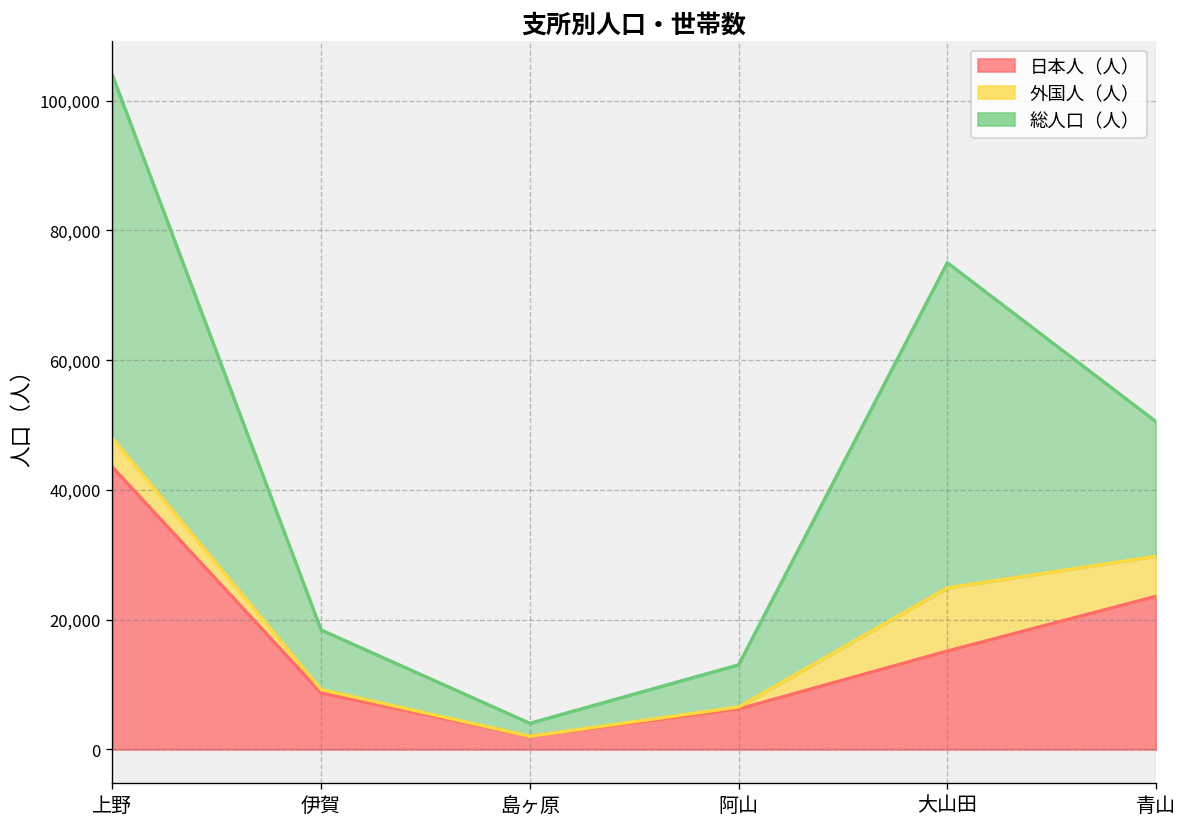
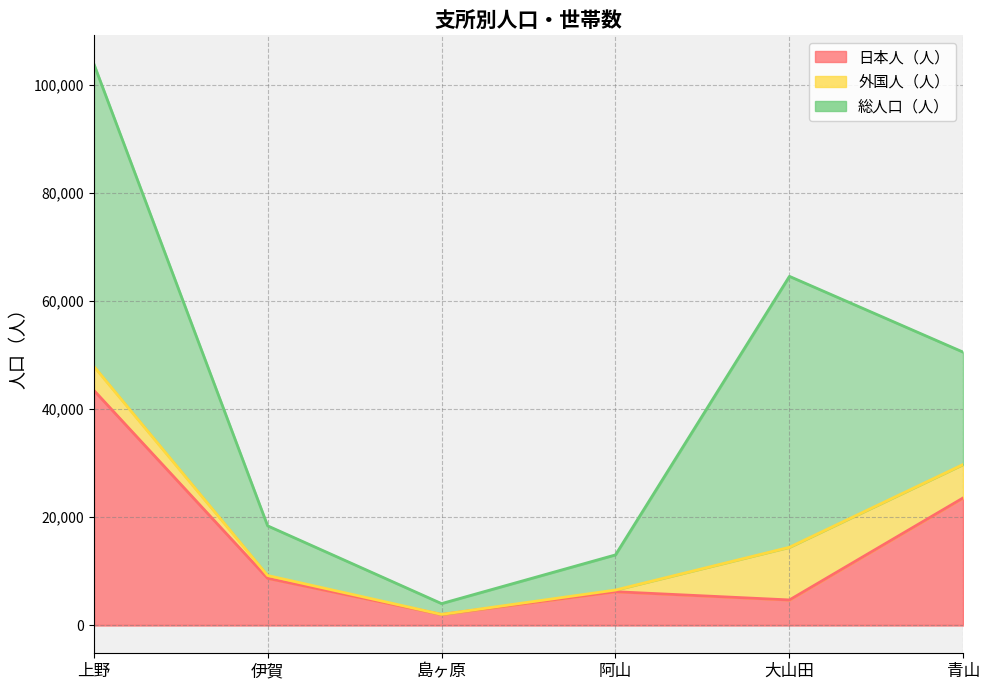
日本人（人）, 大山田: 15,000 -> 5,000
